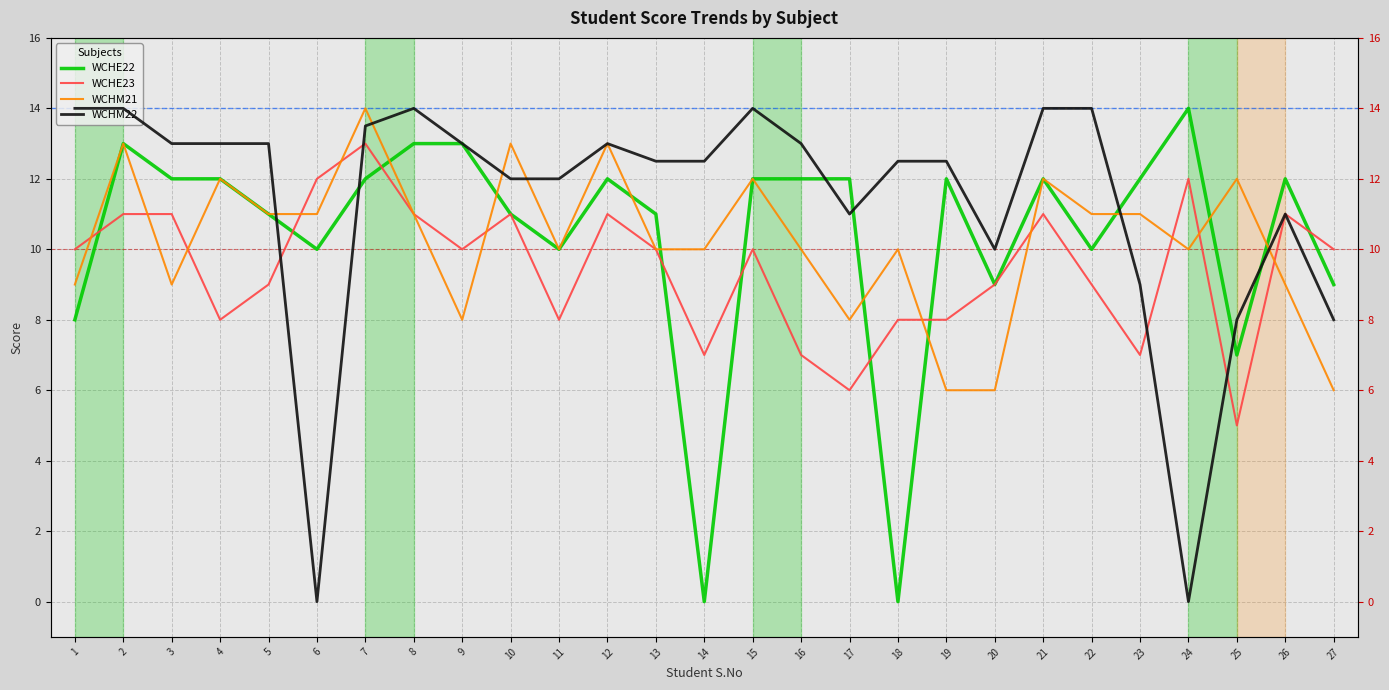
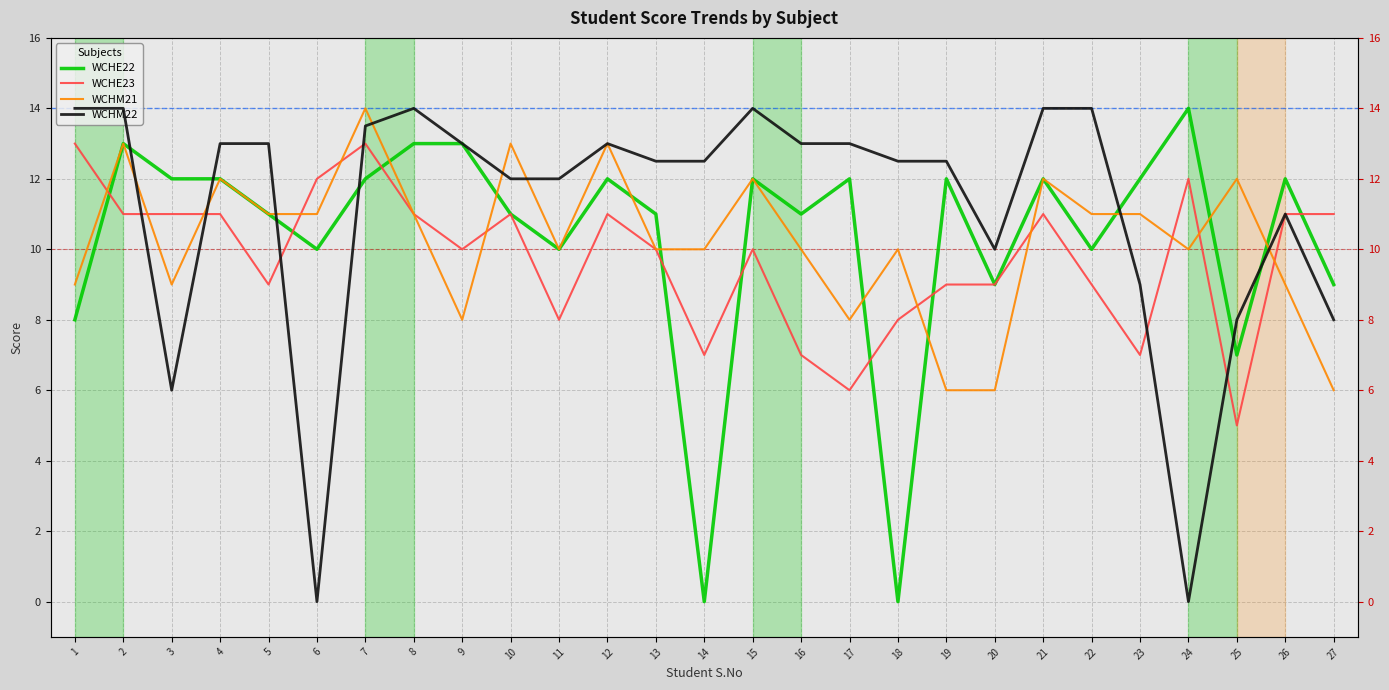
WCHE23, 1: 10 -> 13
WCHM22, 3: 13 -> 6
WCHE23, 4: 8 -> 11
WCHE22, 16: 12 -> 11
WCHM22, 17: 11 -> 13
WCHE23, 19: 8 -> 9
WCHE23, 27: 10 -> 11
